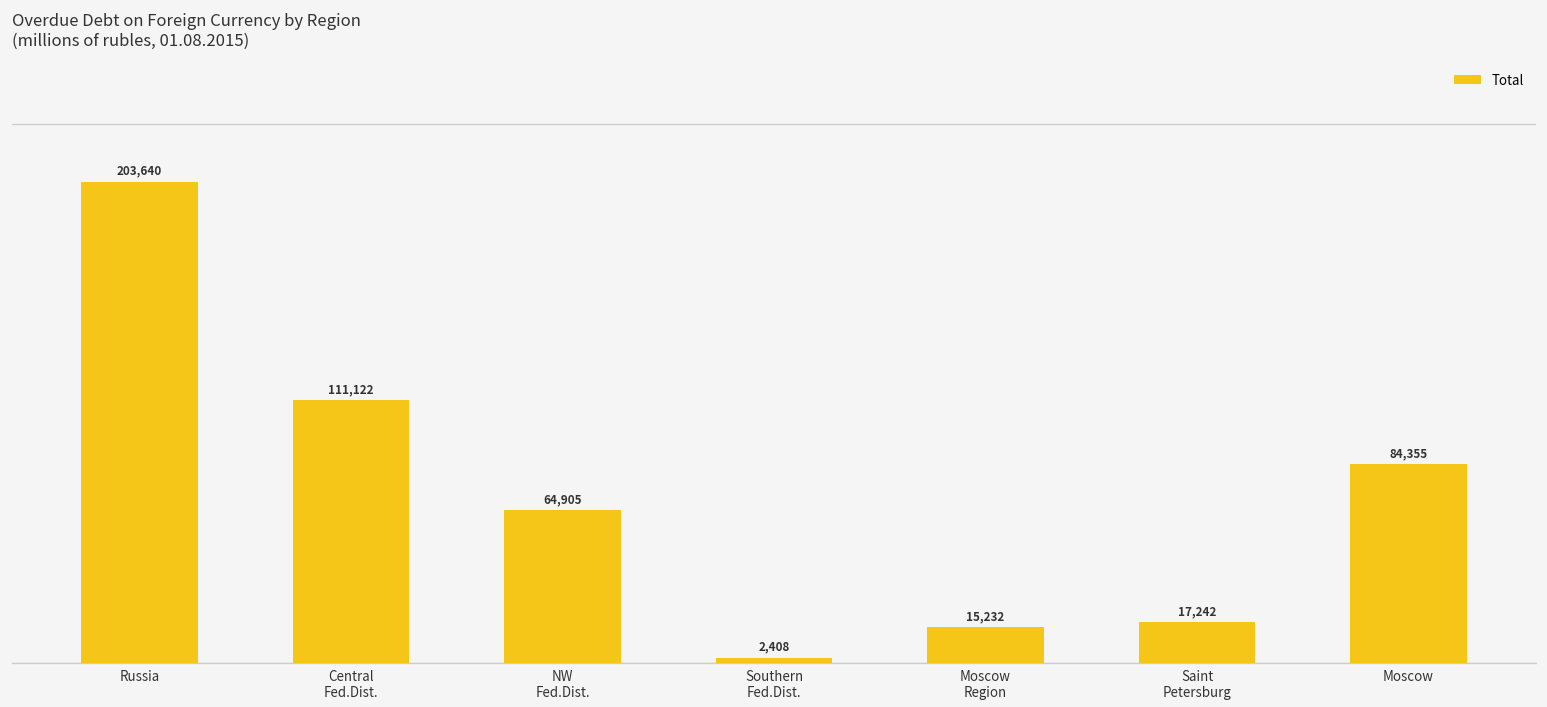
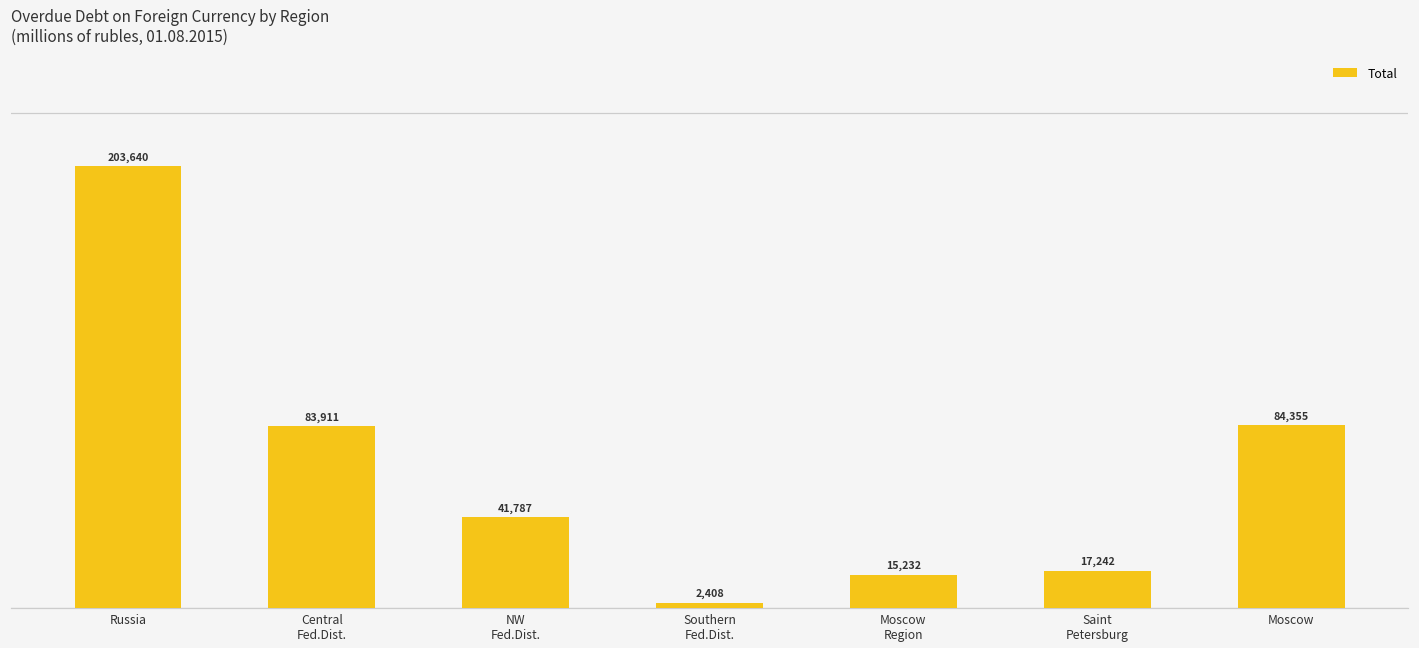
Central Fed.Dist.: 111,122 -> 83,911
NW Fed.Dist.: 64,905 -> 41,787
